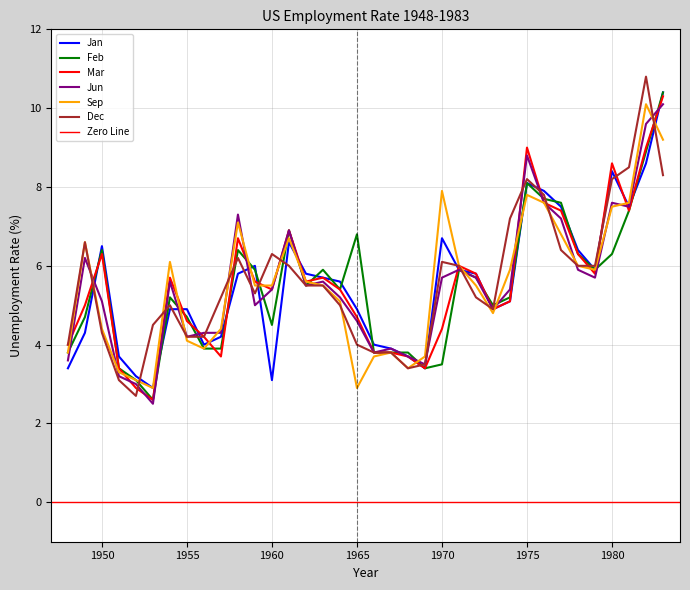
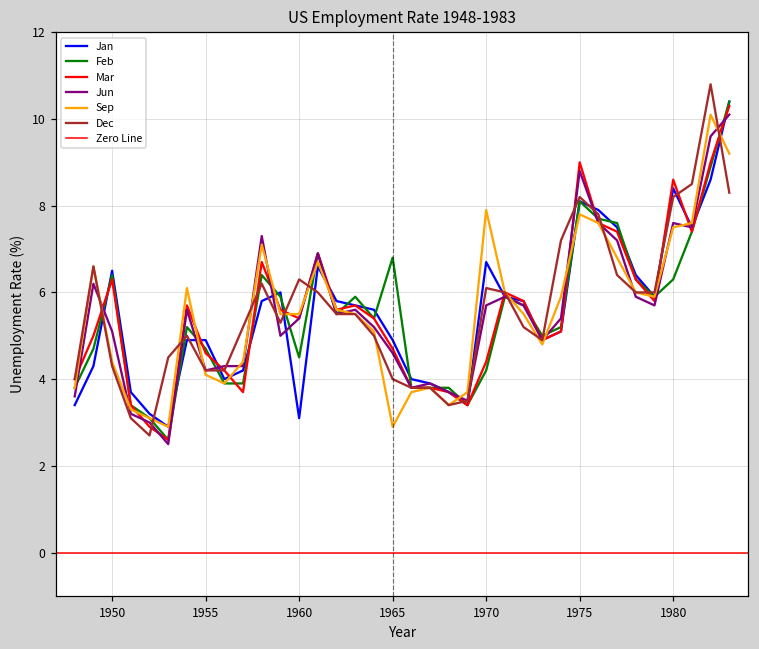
Feb, 1970: 3.5 -> 4.2
